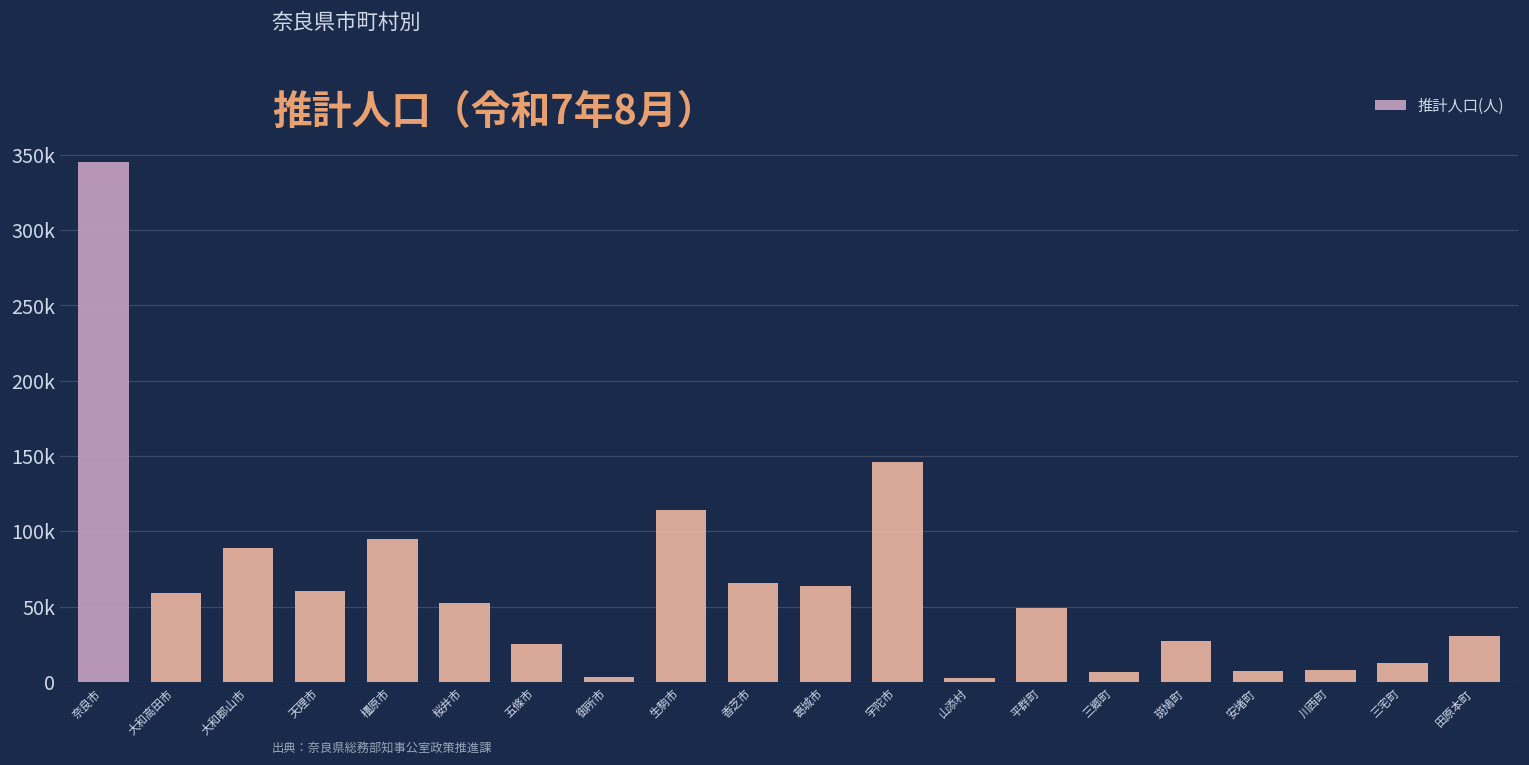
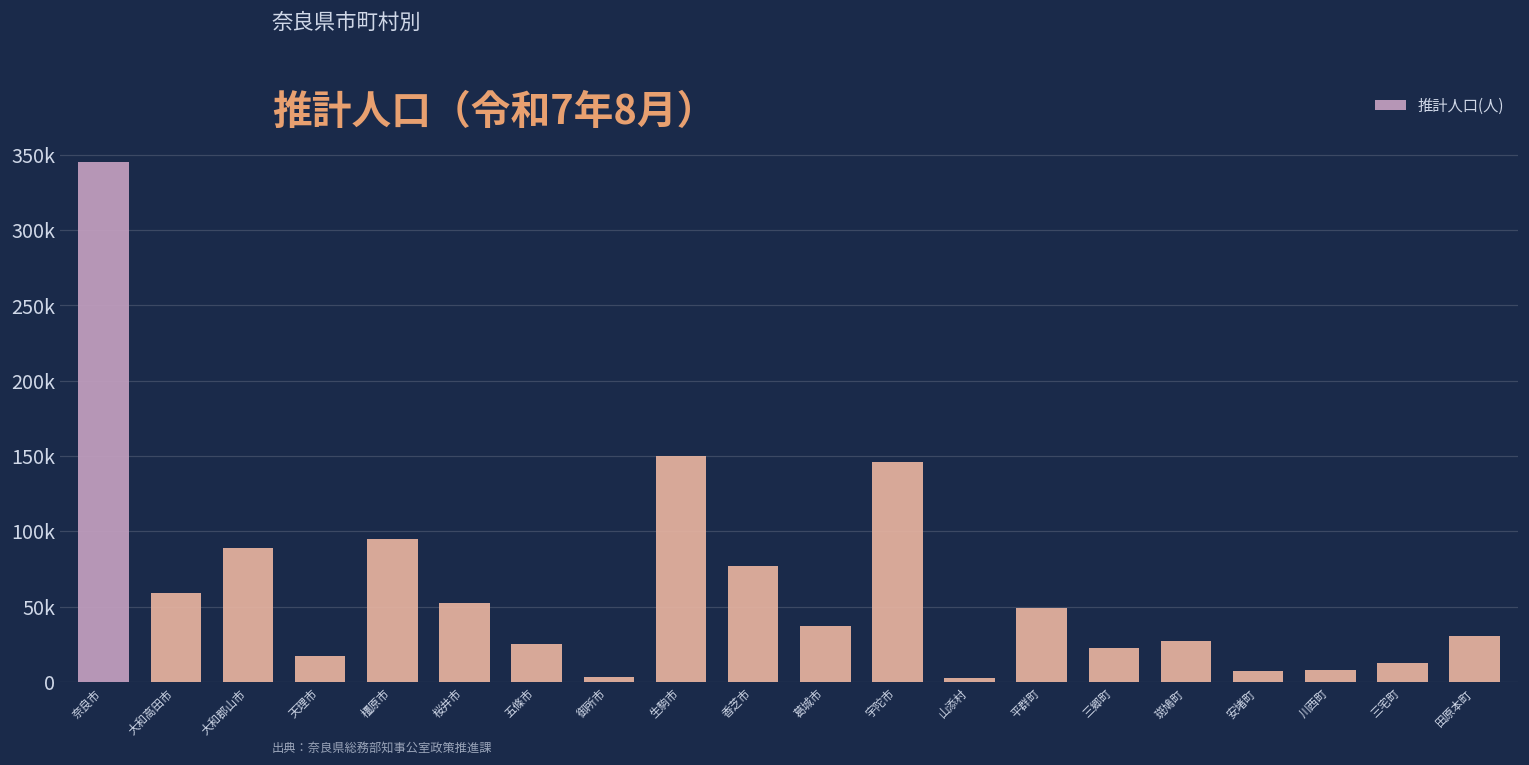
天理市: 60000 -> 17000
生駒市: 114000 -> 150000
香芝市: 66000 -> 77000
葛城市: 64000 -> 37000
三郷町: 7000 -> 23000
